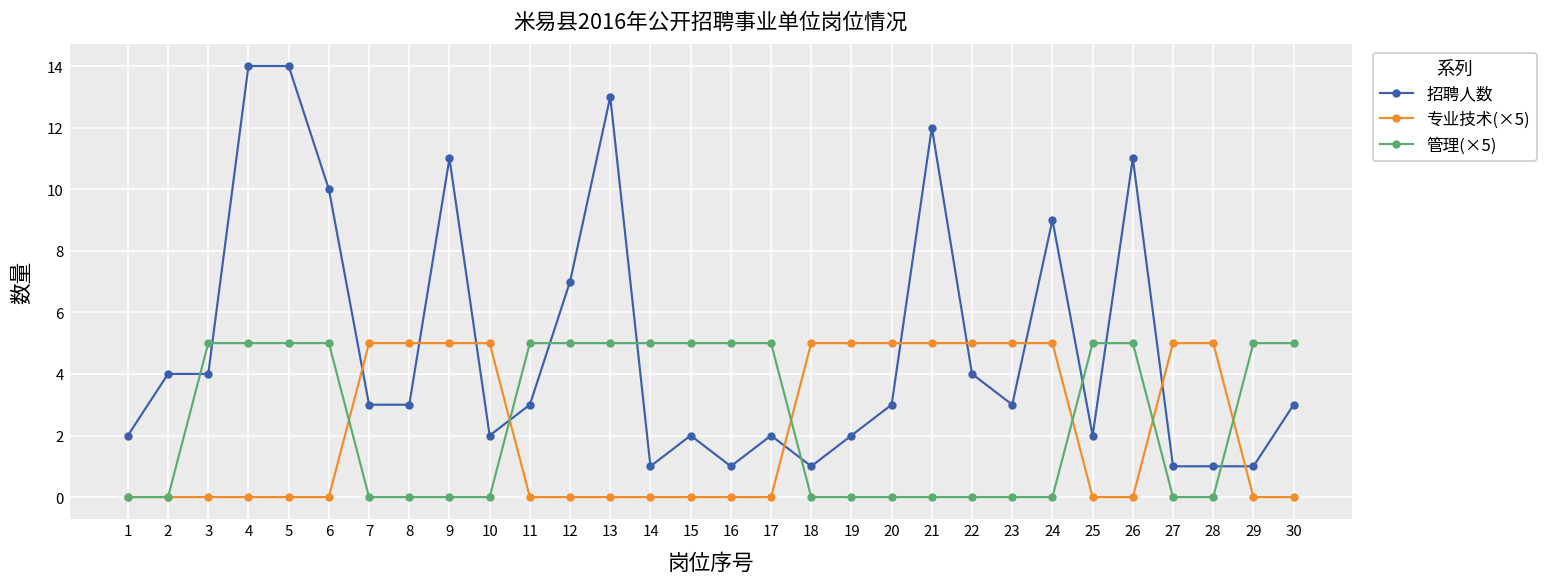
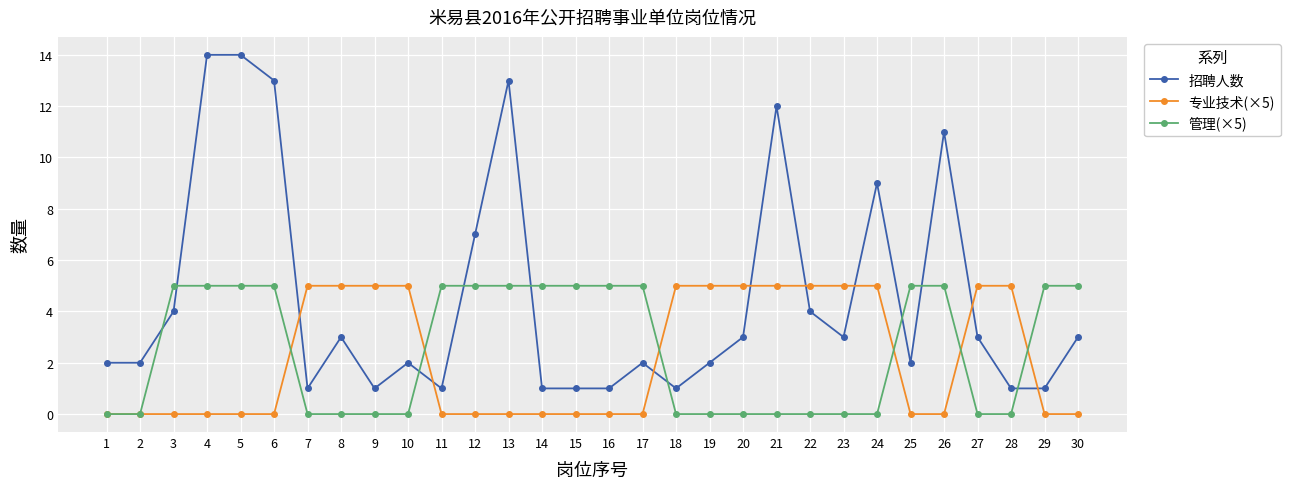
招聘人数, 2: 4 -> 2
招聘人数, 6: 10 -> 13
招聘人数, 7: 3 -> 1
招聘人数, 9: 11 -> 1
招聘人数, 11: 3 -> 1
招聘人数, 15: 2 -> 1
招聘人数, 27: 1 -> 3
